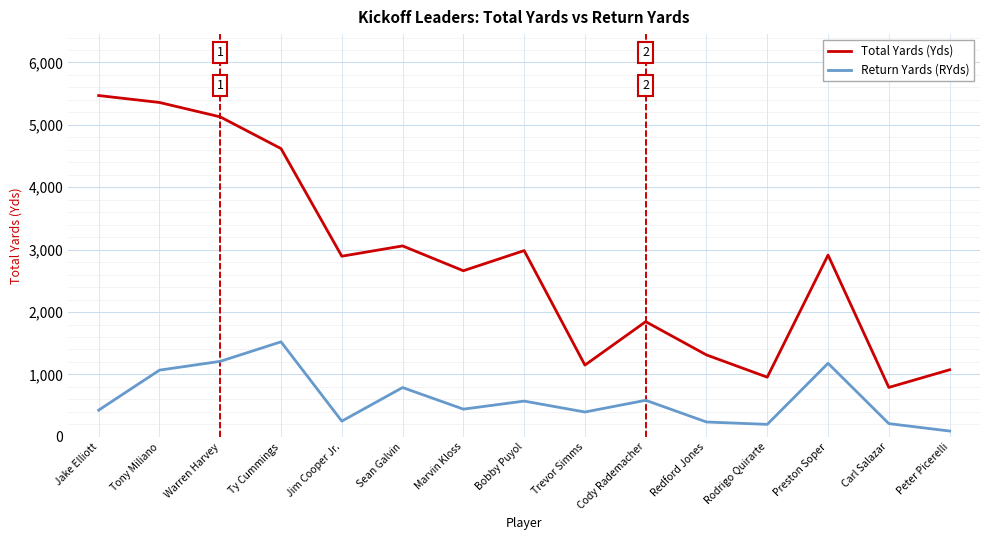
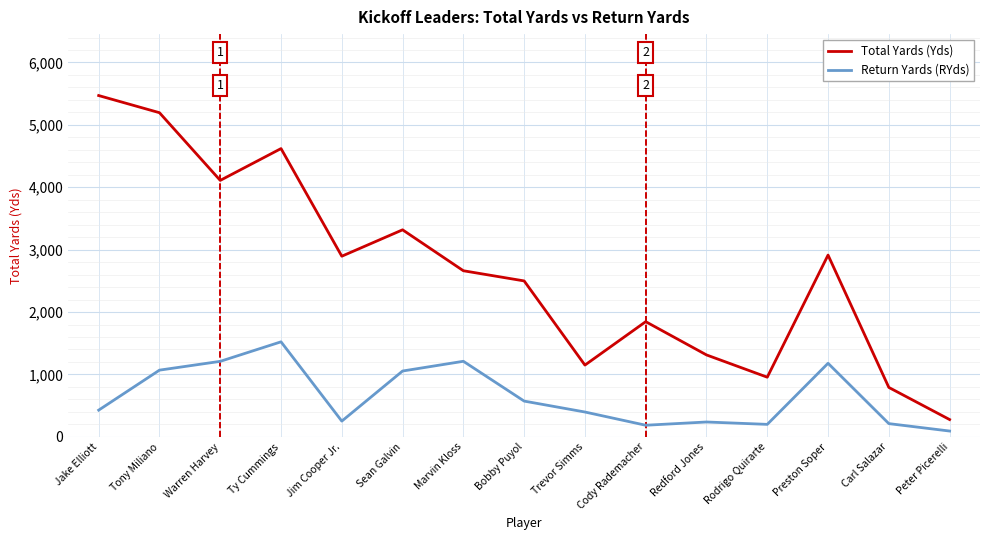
Total Yards (Yds), Tony Miliano: 5,400 -> 5,200
Total Yards (Yds), Warren Harvey: 5,100 -> 4,100
Total Yards (Yds), Sean Galvin: 3,100 -> 3,300
Return Yards (RYds), Sean Galvin: 800 -> 1,100
Return Yards (RYds), Marvin Kloss: 400 -> 1,200
Total Yards (Yds), Bobby Puyol: 3,000 -> 2,500
Return Yards (RYds), Cody Rademacher: 600 -> 200
Total Yards (Yds), Peter Picerelli: 1,100 -> 300
